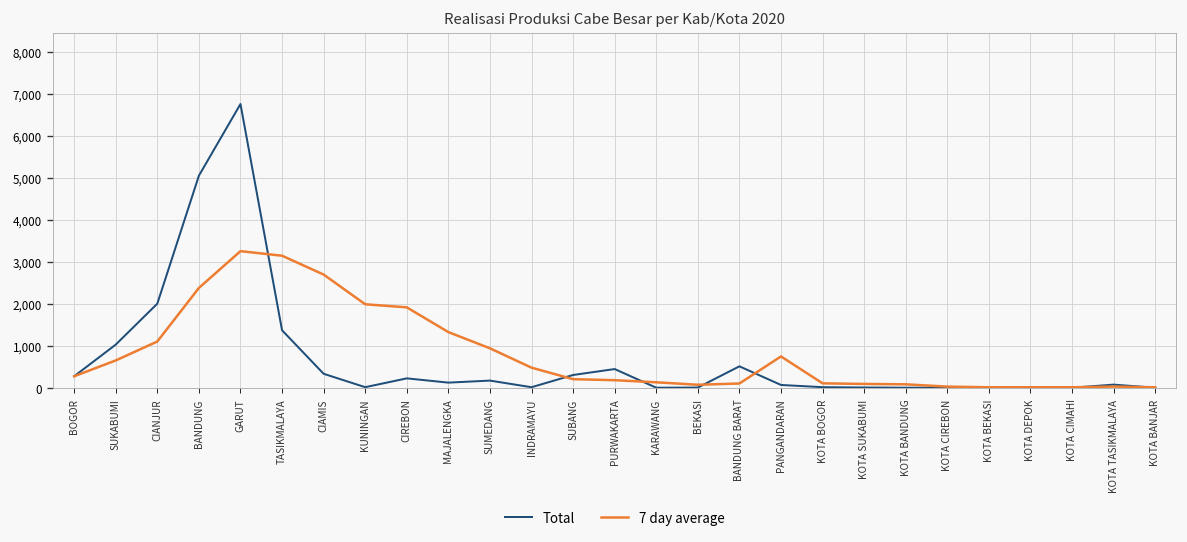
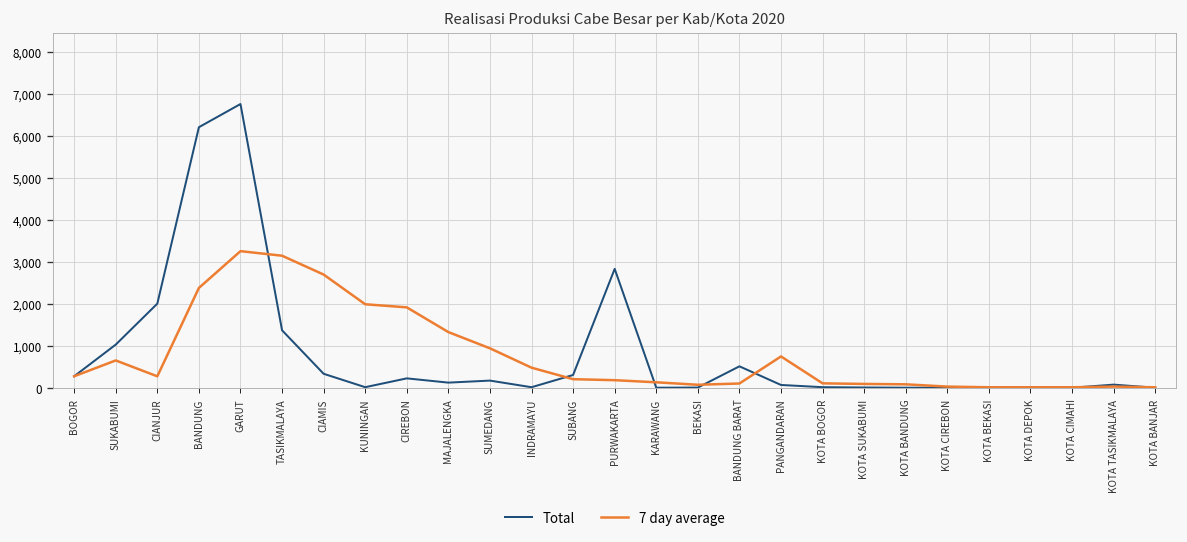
7 day average, CIANJUR: 1,100 -> 300
Total, BANDUNG: 5,100 -> 6,200
Total, PURWAKARTA: 400 -> 2,800
